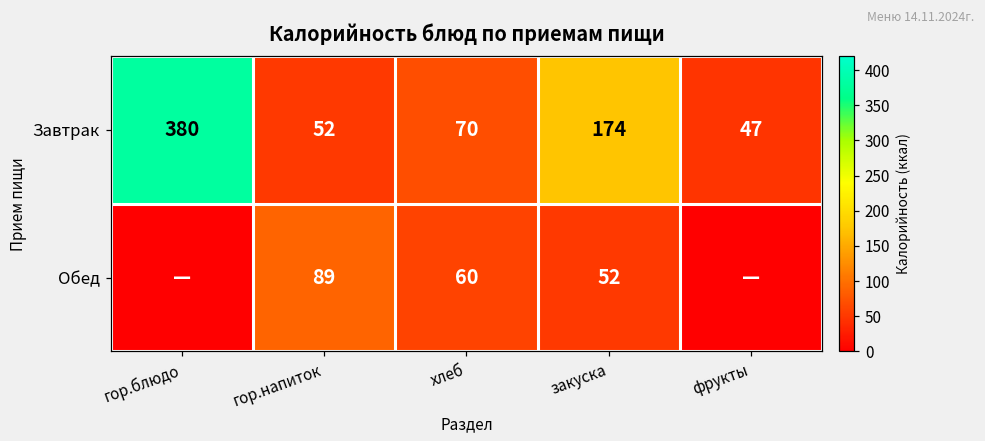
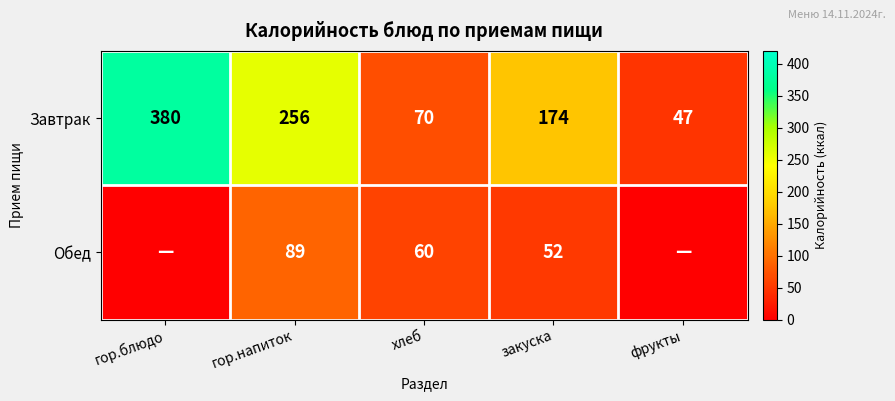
Завтрак, гор.напиток: 52 -> 256
